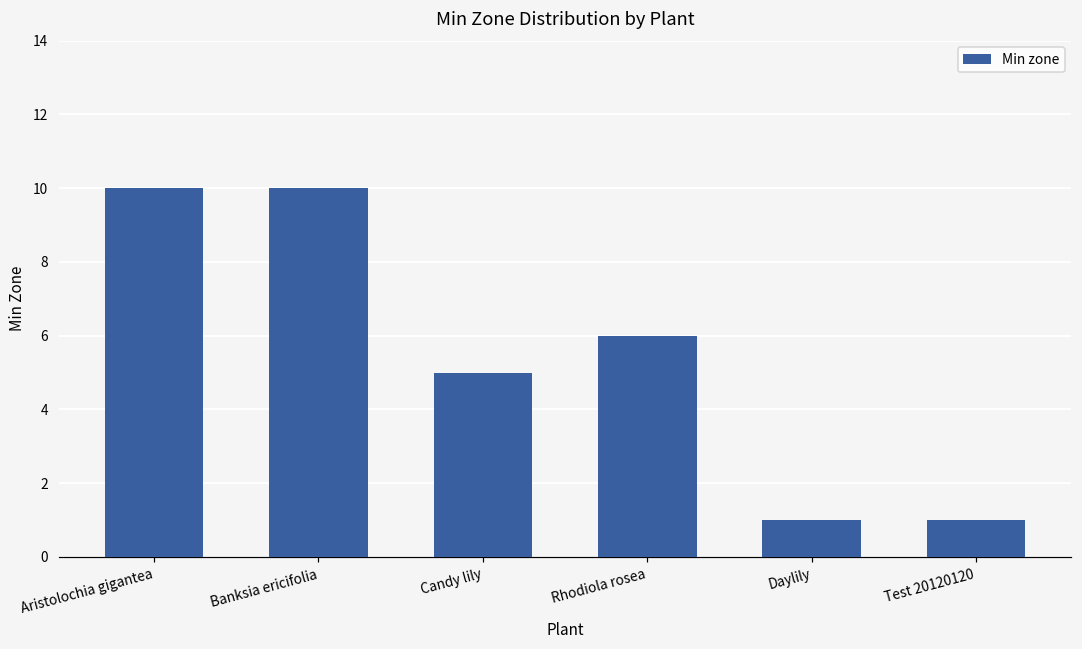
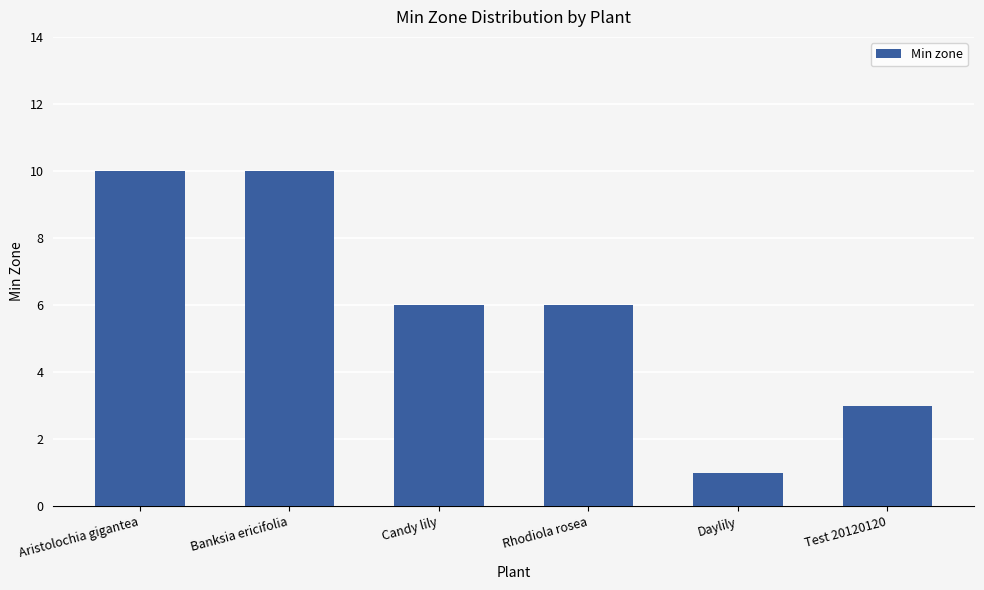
Candy lily: 5 -> 6
Test 20120120: 1 -> 3
